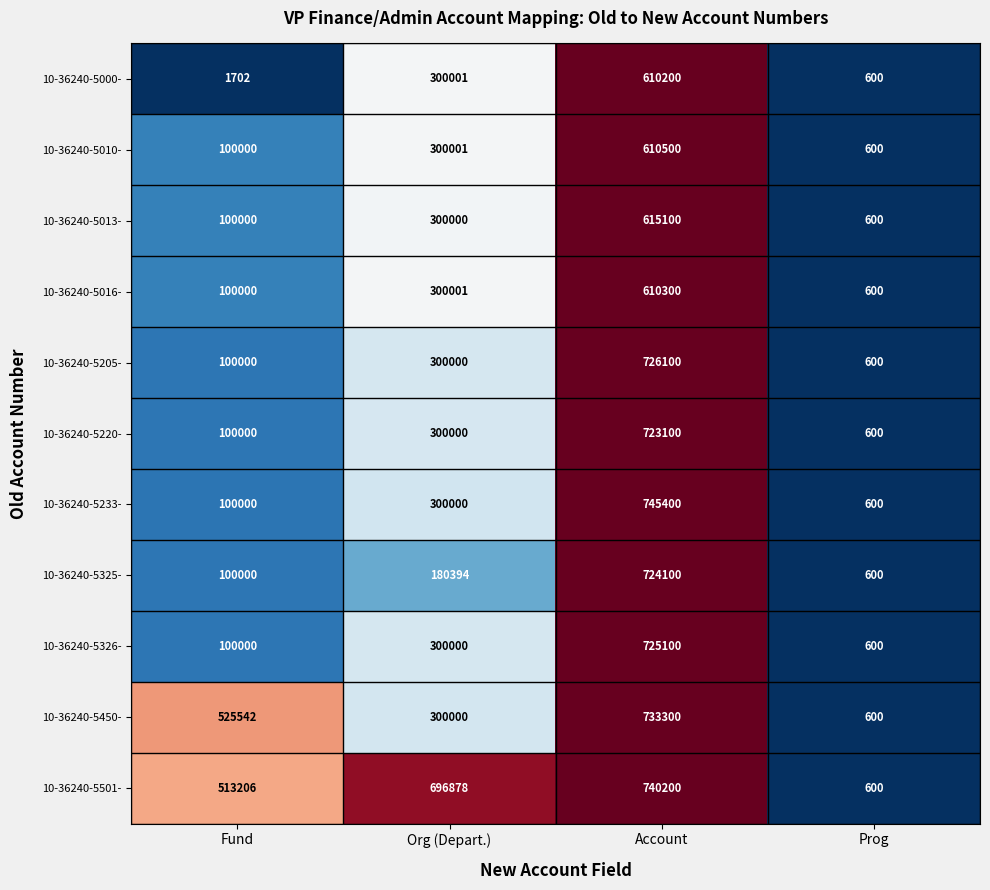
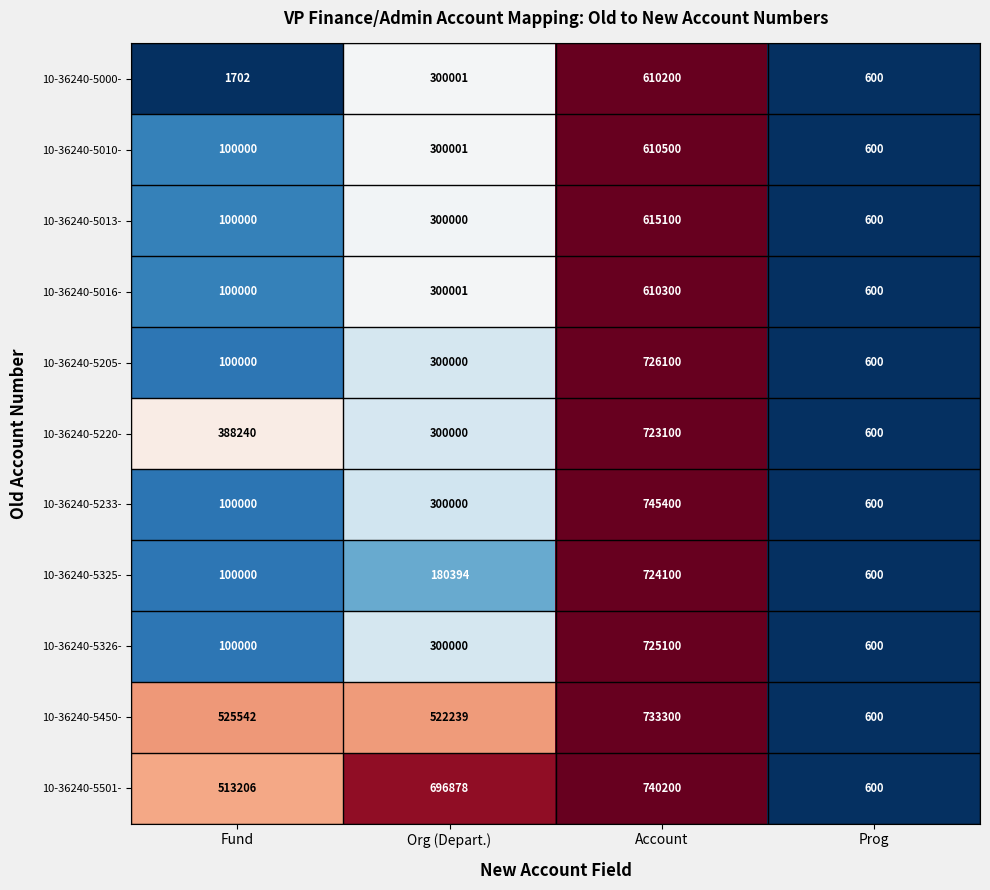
10-36240-5220-, Fund: 100000 -> 388240
10-36240-5450-, Org (Depart.): 300000 -> 522239
